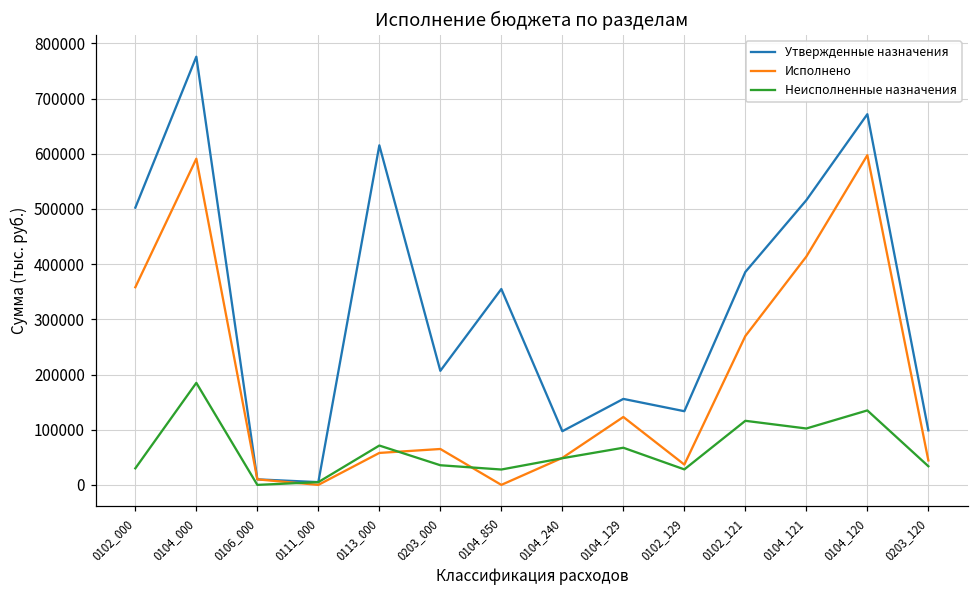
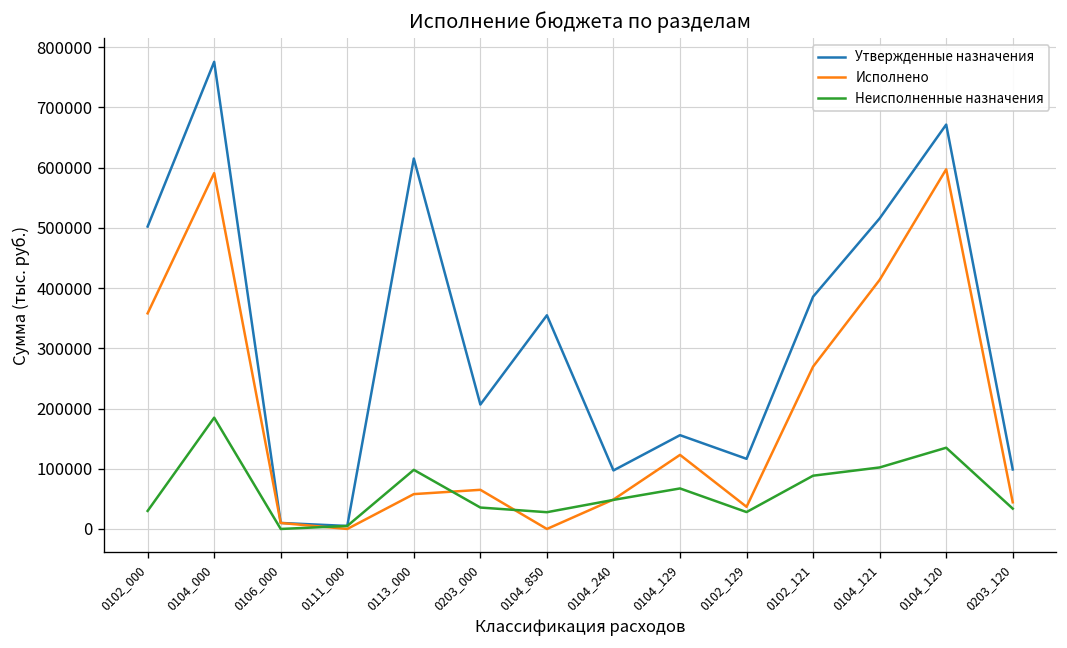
Неисполненные назначения, 0113_000: 70000 -> 100000
Утвержденные назначения, 0102_129: 130000 -> 120000
Неисполненные назначения, 0102_121: 120000 -> 90000
